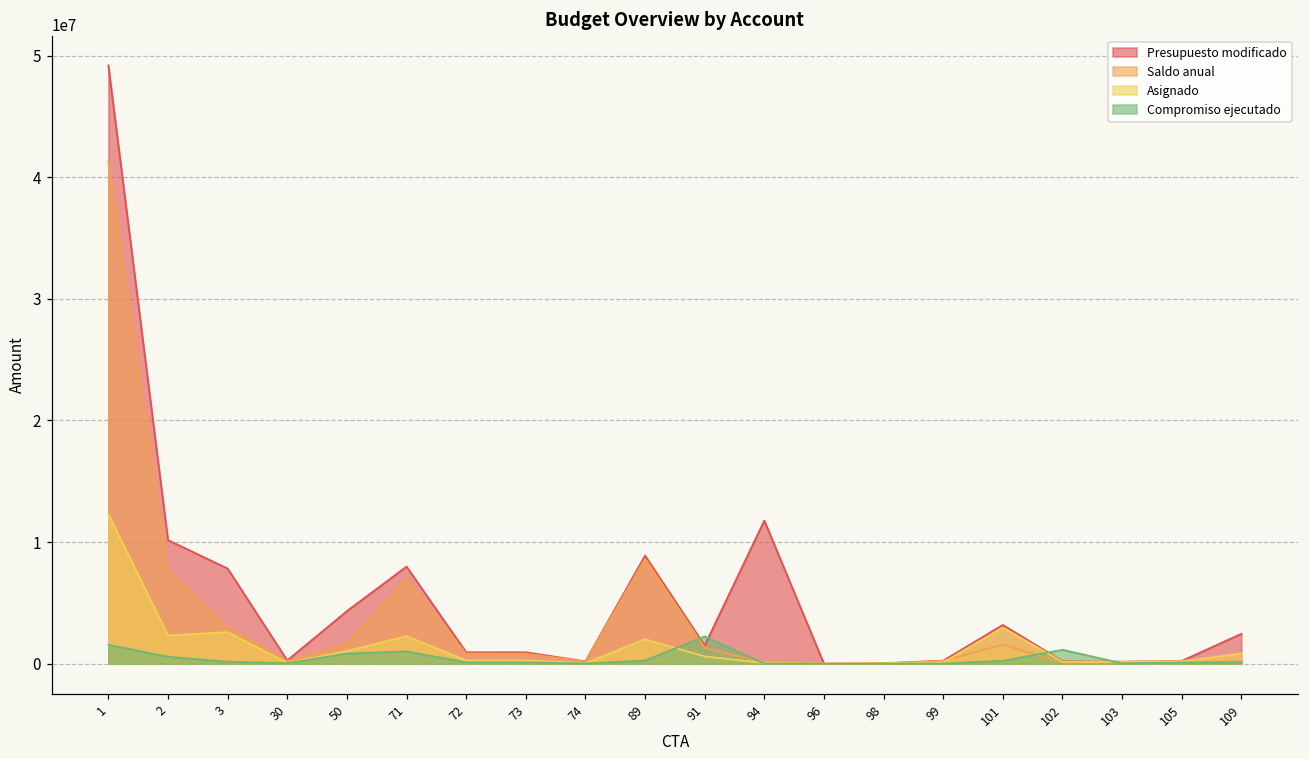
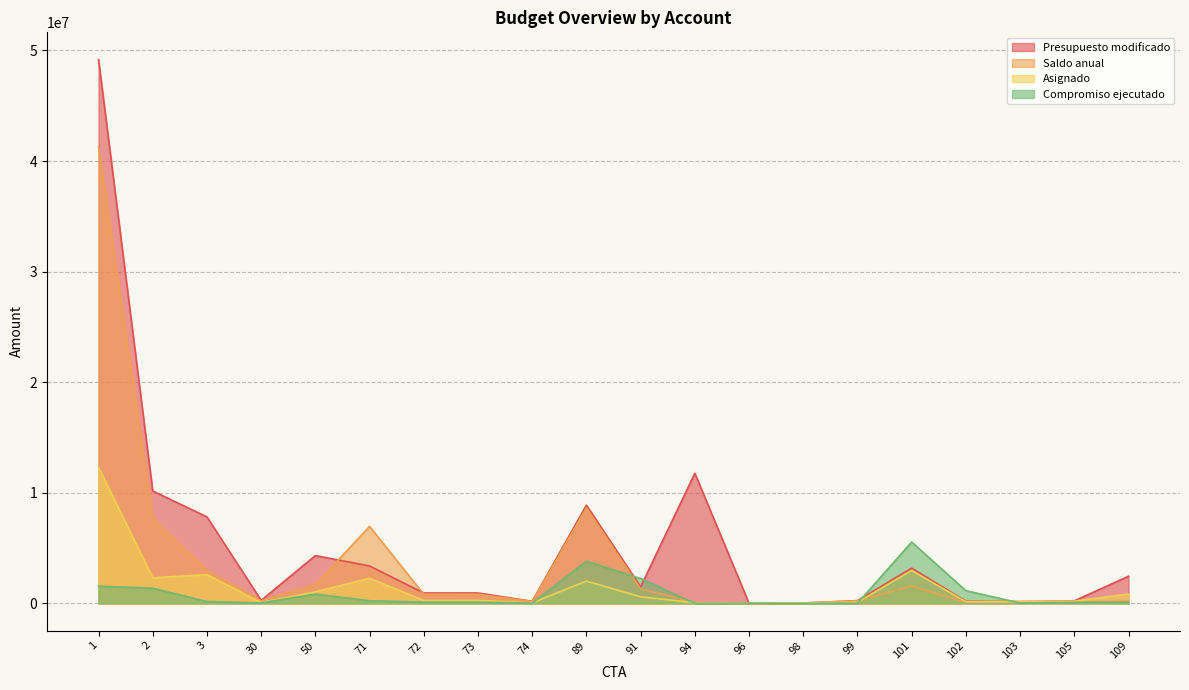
Compromiso ejecutado, 2: 600000 -> 1400000
Presupuesto modificado, 71: 8000000 -> 3400000
Compromiso ejecutado, 71: 1000000 -> 200000
Compromiso ejecutado, 89: 300000 -> 3800000
Compromiso ejecutado, 101: 200000 -> 5500000
